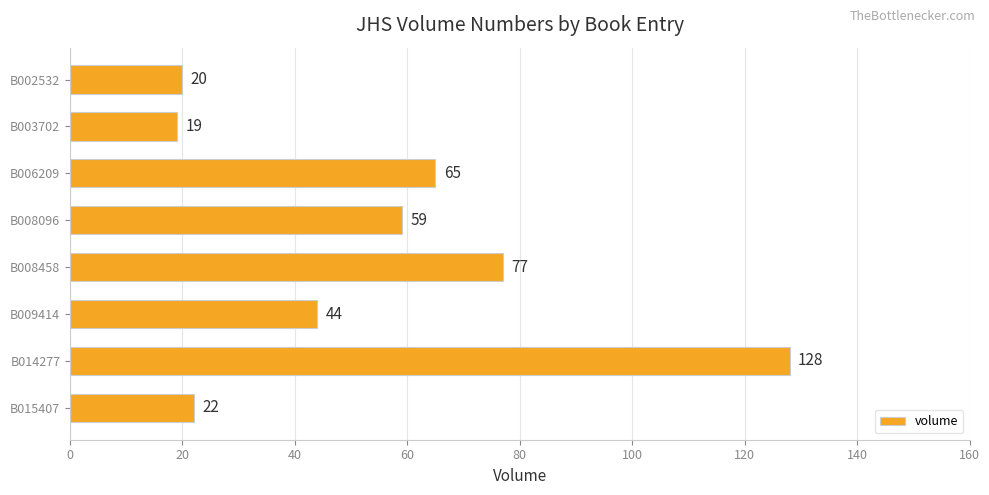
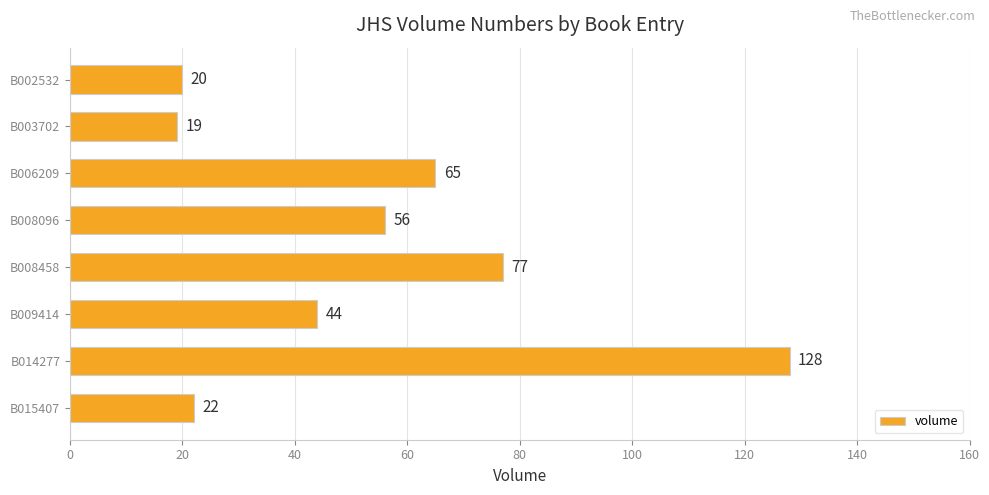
B008096: 59 -> 56
